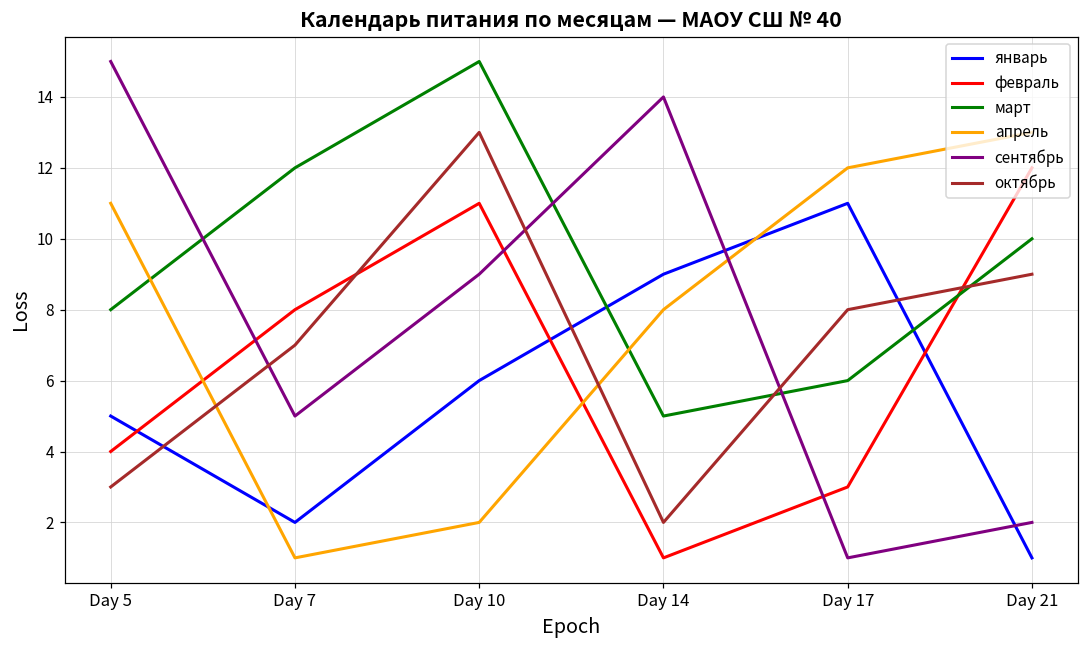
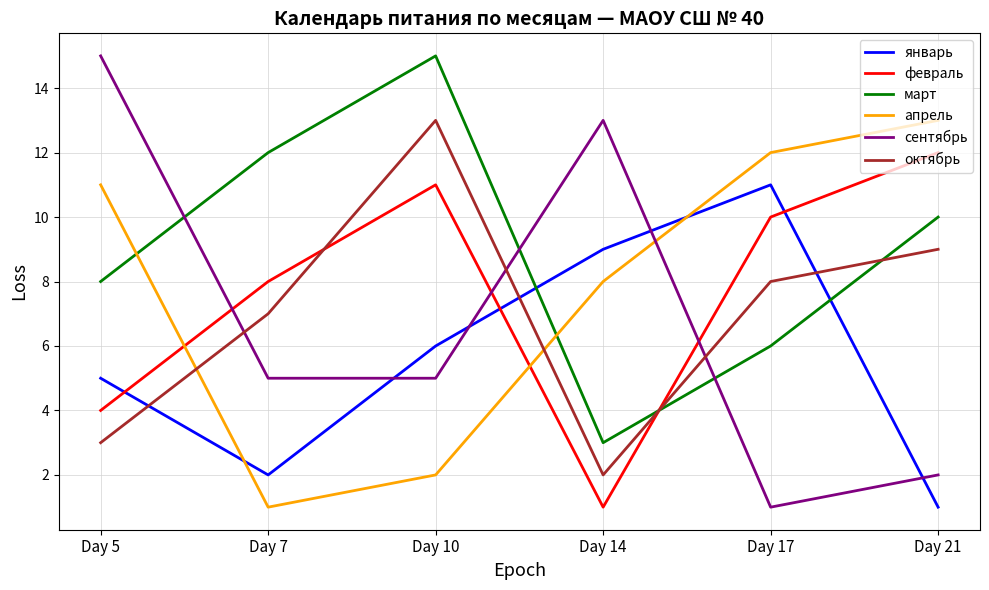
сентябрь, Day 10: 9 -> 5
март, Day 14: 5 -> 3
сентябрь, Day 14: 14 -> 13
февраль, Day 17: 3 -> 10
